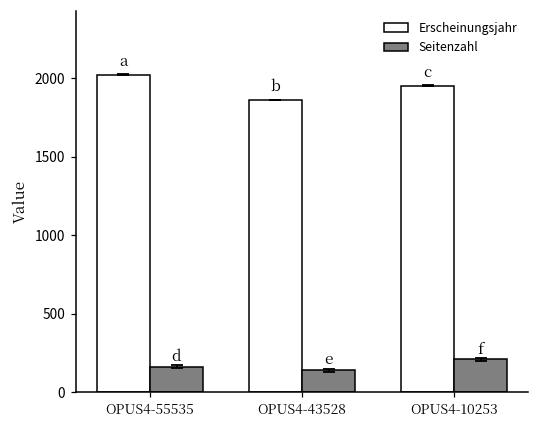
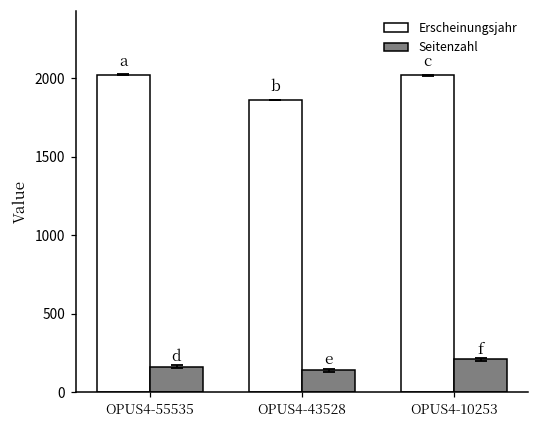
Erscheinungsjahr, OPUS4-10253: 1950 -> 2020
